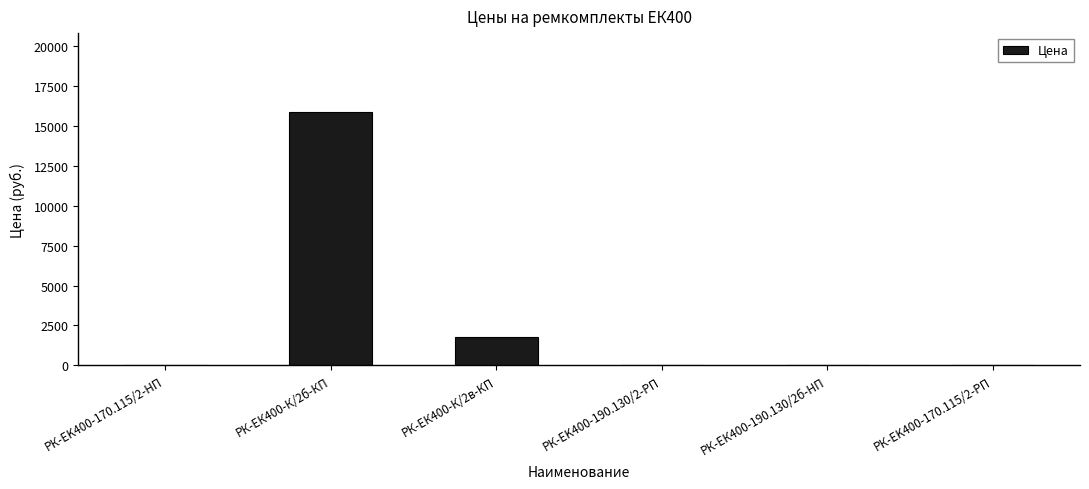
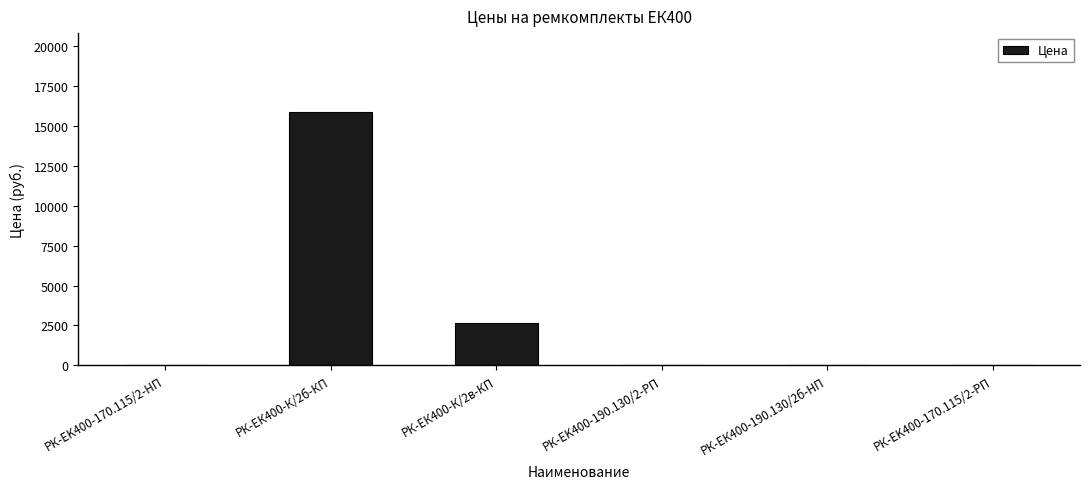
РК-ЕК400-К/2в-КП: 1800 -> 2600
